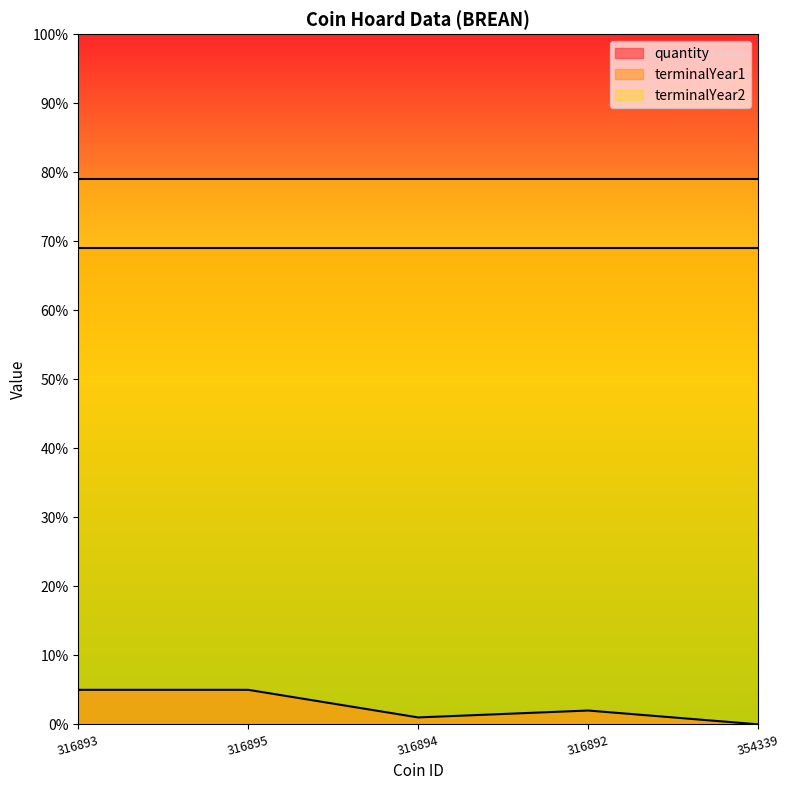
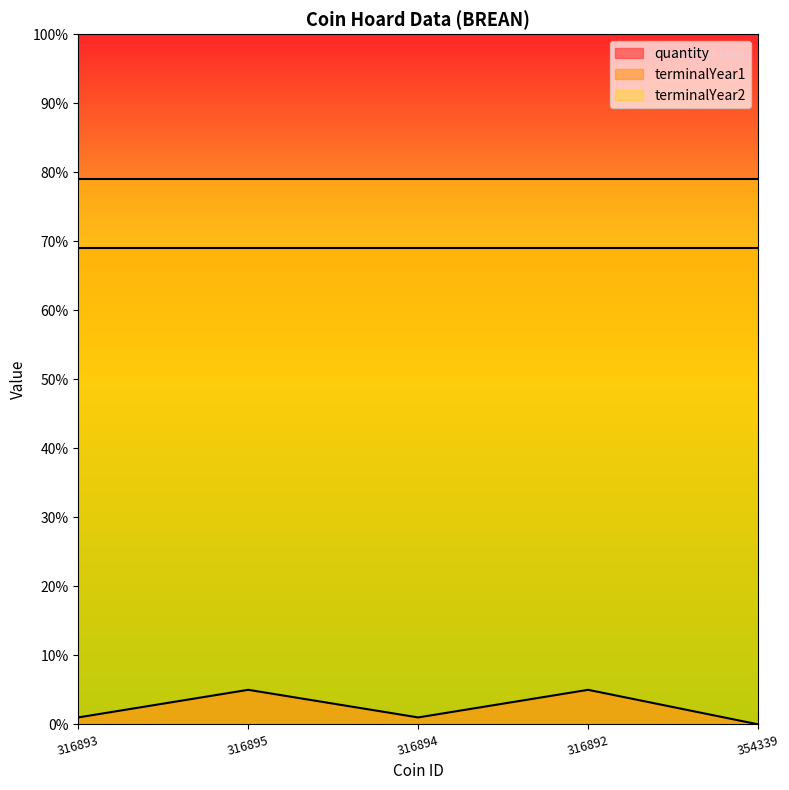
quantity, 316893: 5% -> 1%
quantity, 316892: 2% -> 5%
